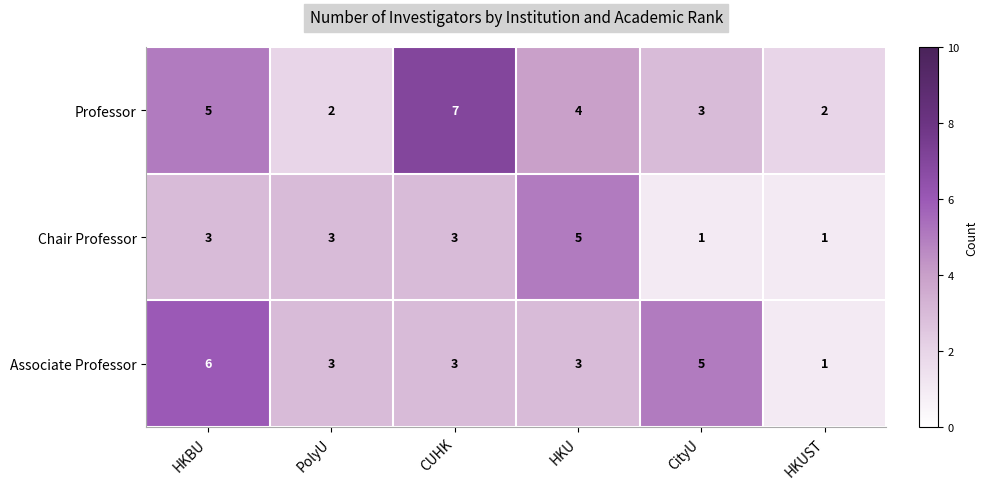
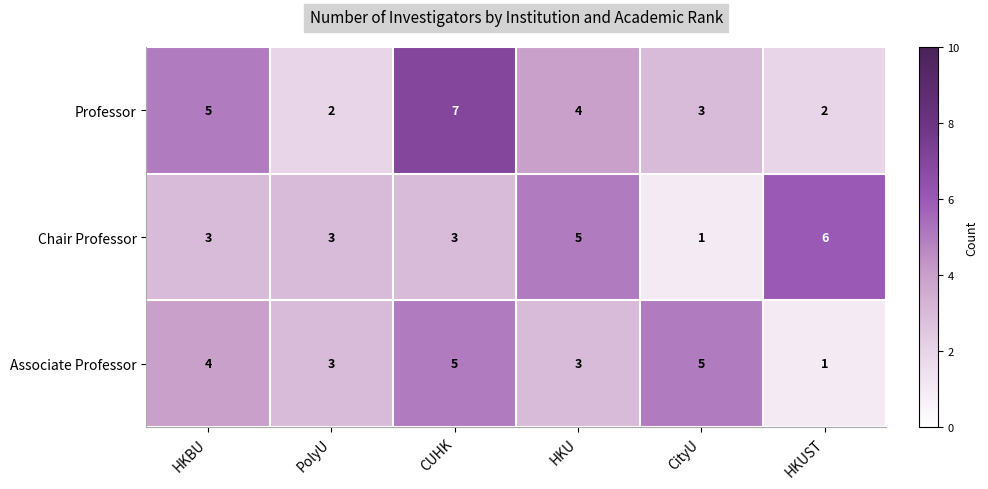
Chair Professor, HKUST: 1 -> 6
Associate Professor, HKBU: 6 -> 4
Associate Professor, CUHK: 3 -> 5
